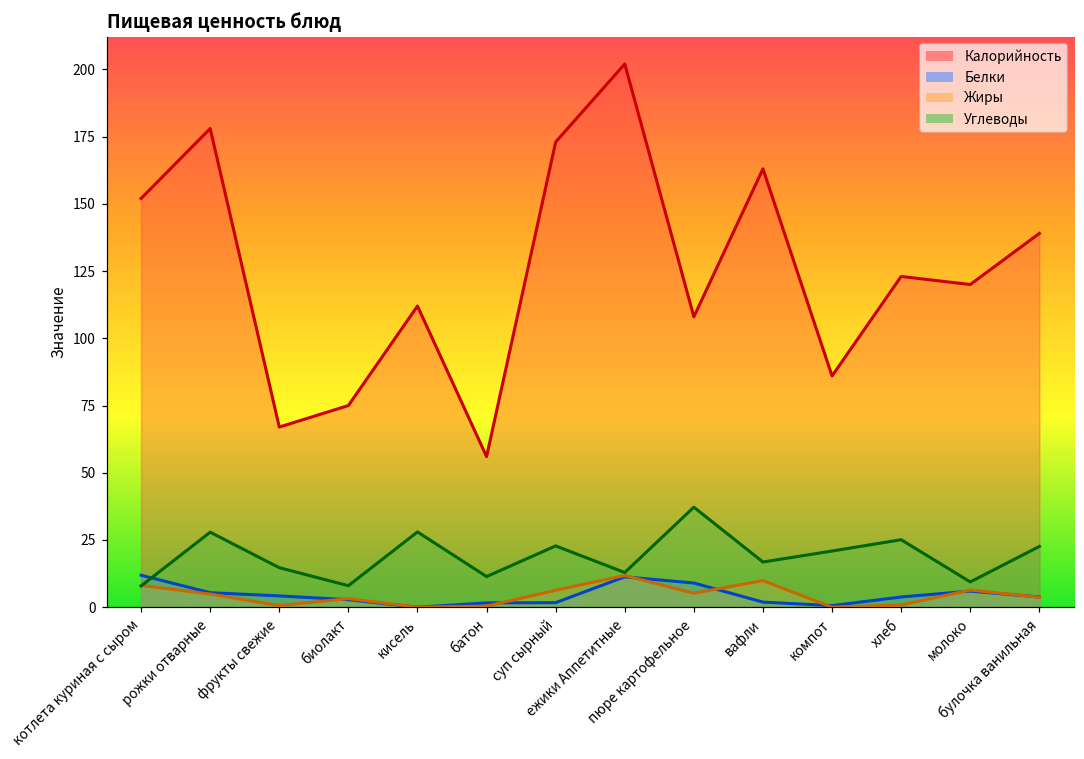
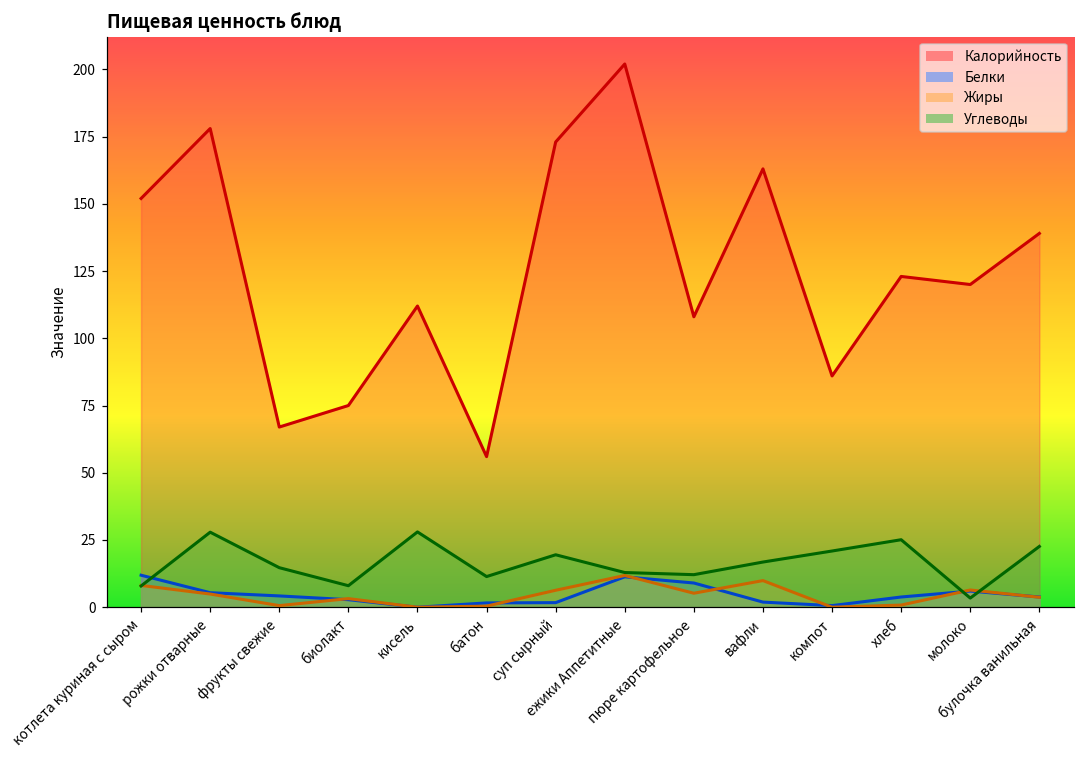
Углеводы, суп сырный: 23 -> 20
Углеводы, пюре картофельное: 37 -> 12
Углеводы, молоко: 9 -> 3
